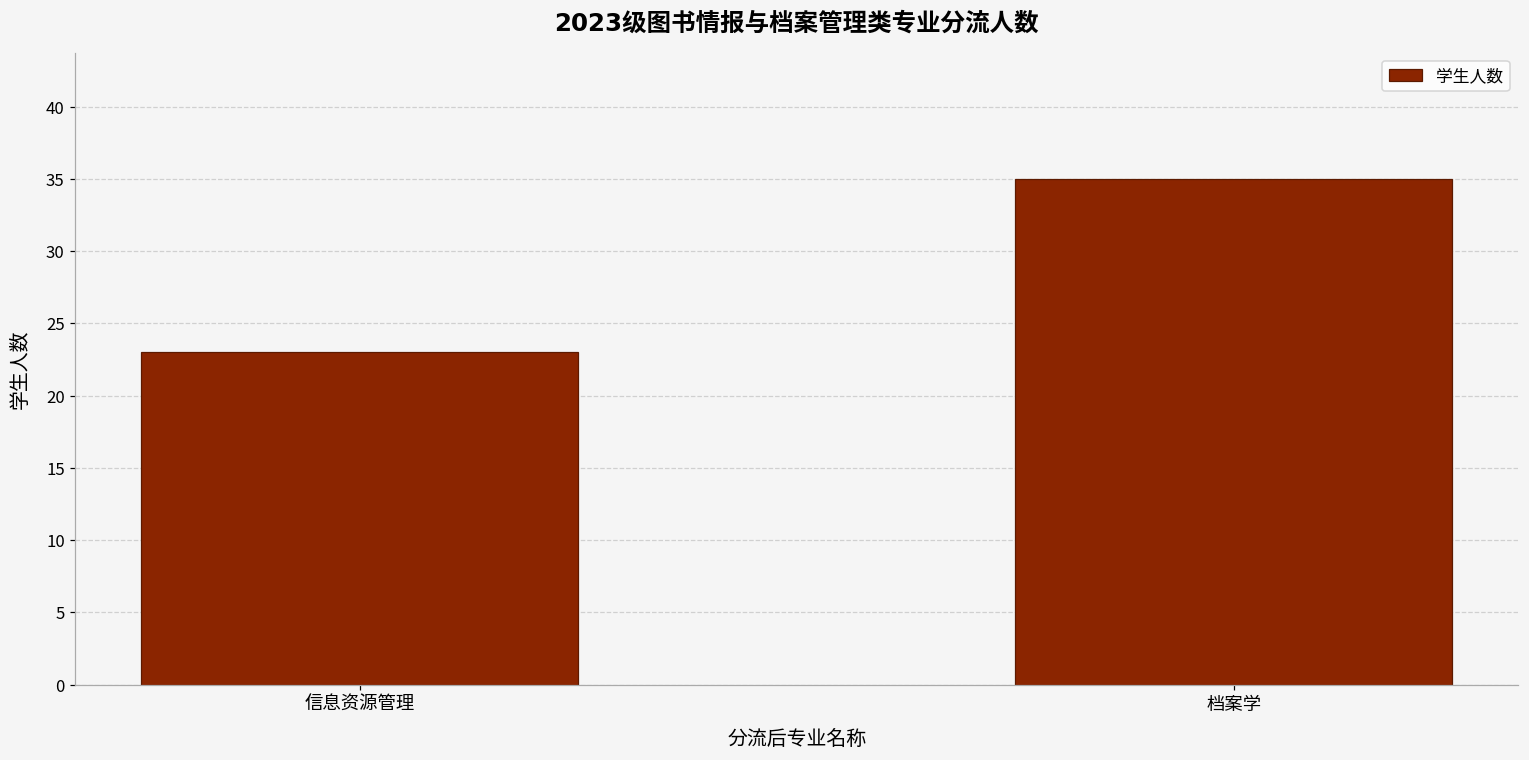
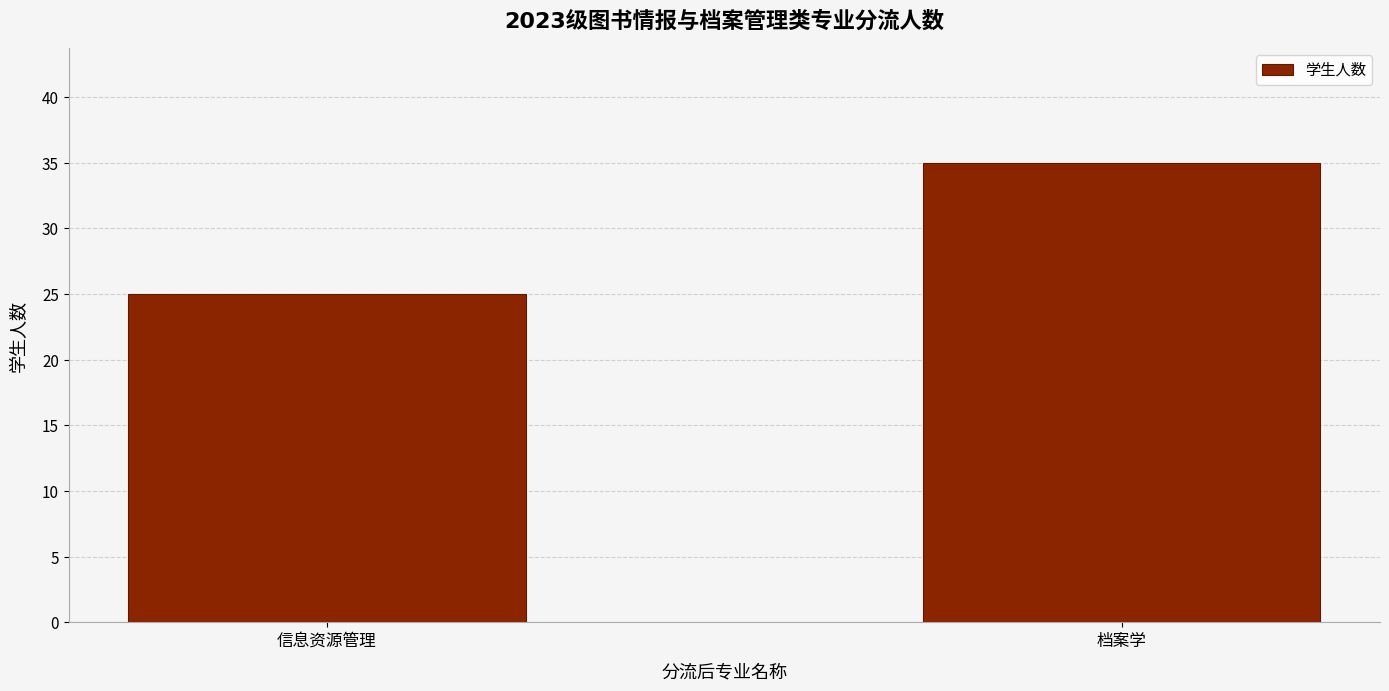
信息资源管理: 23 -> 25
